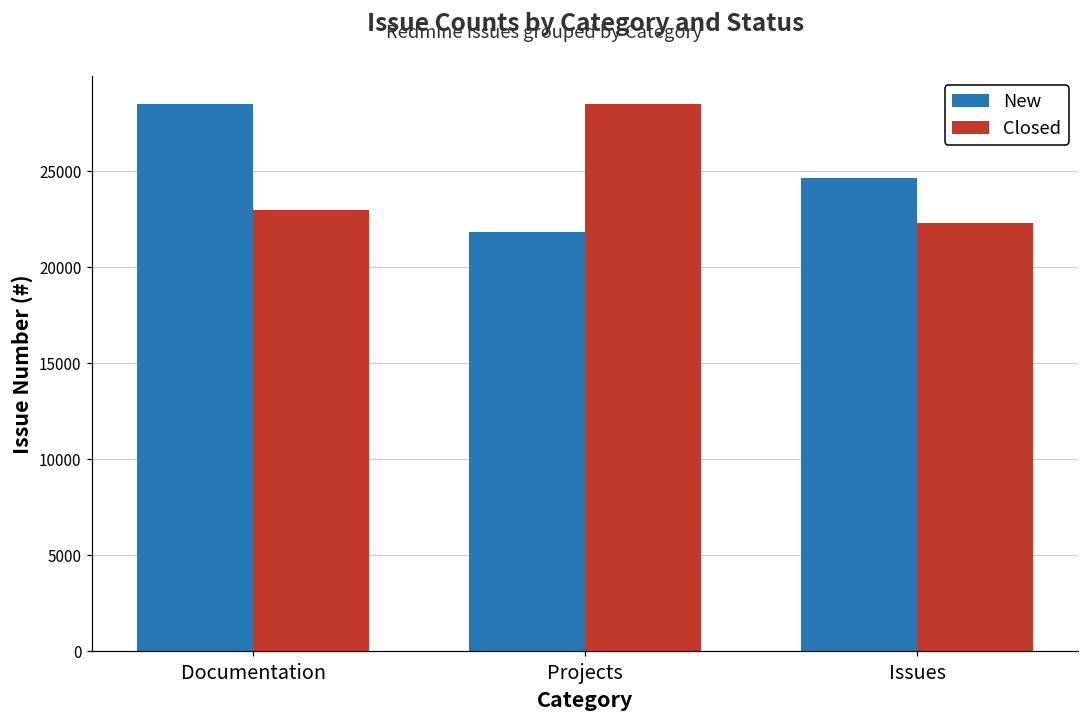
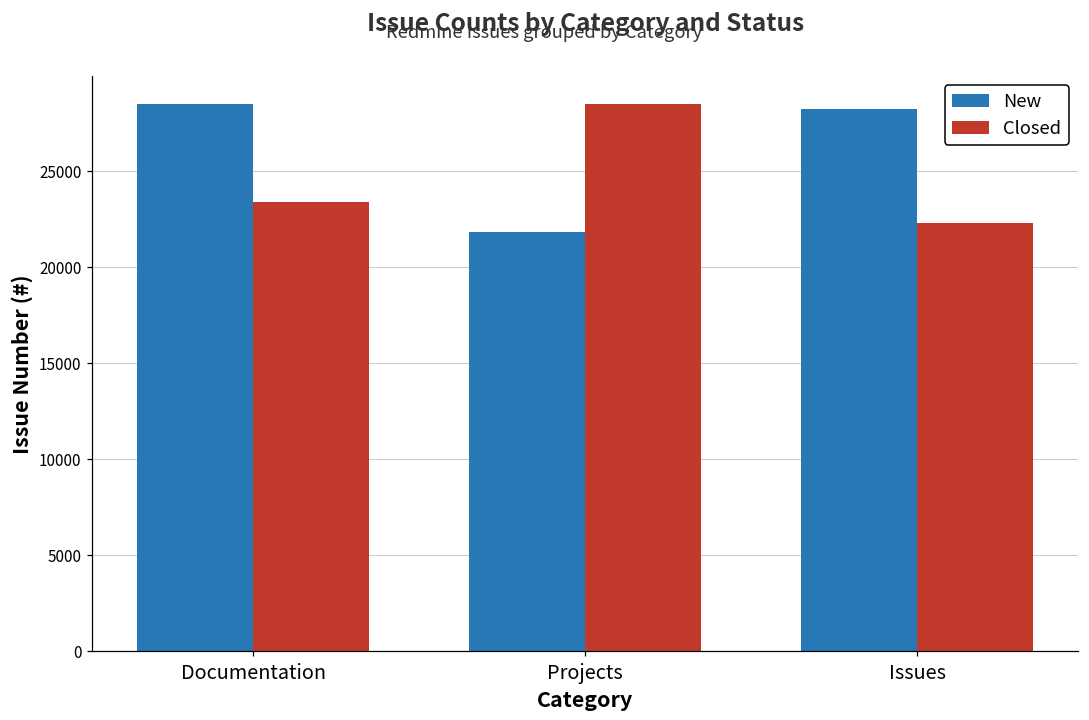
Closed, Documentation: 23000 -> 23400
New, Issues: 24700 -> 28300
